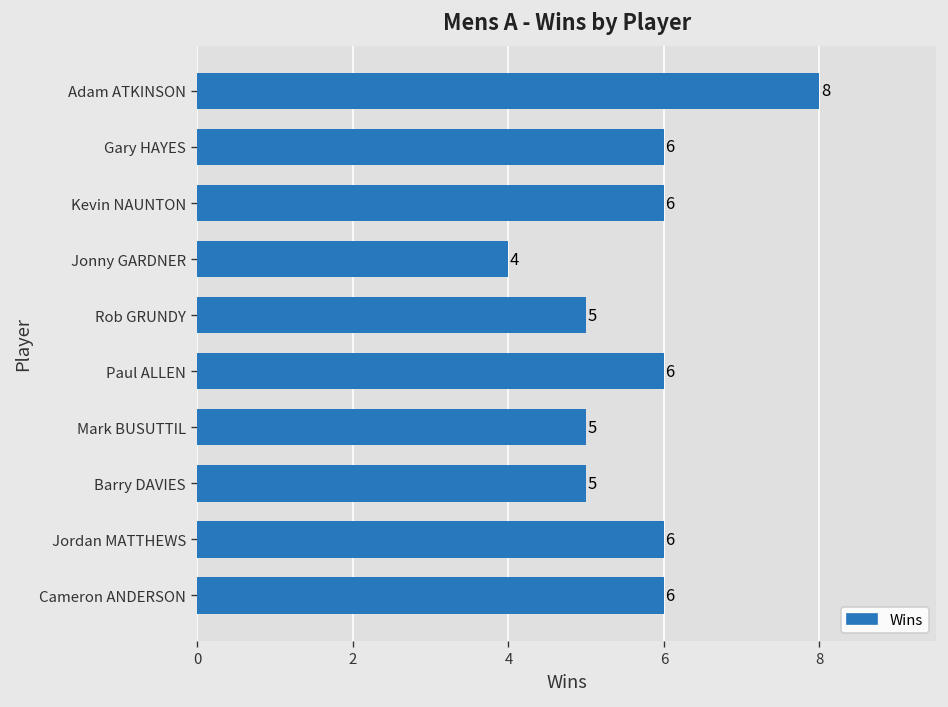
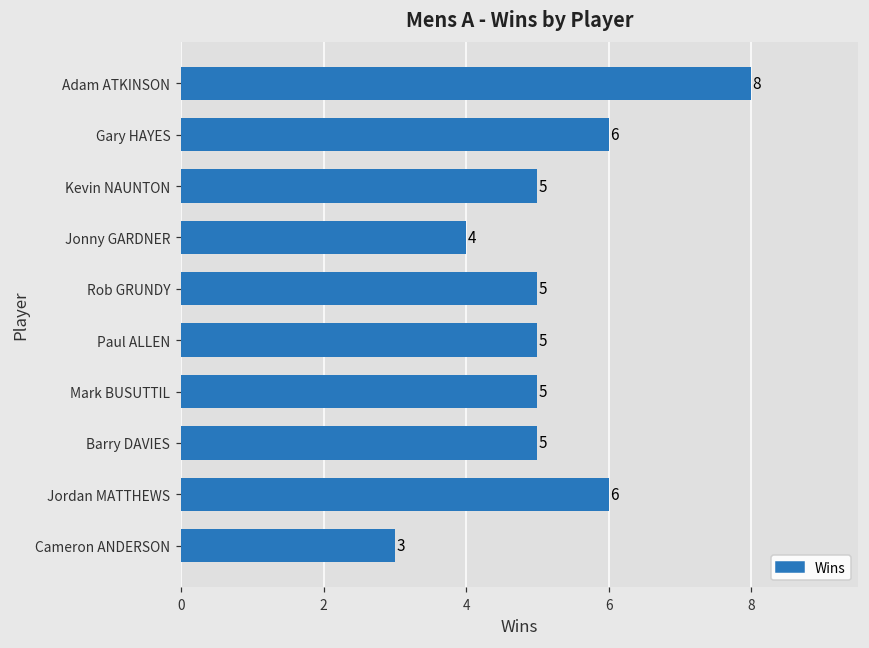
Kevin NAUNTON: 6 -> 5
Paul ALLEN: 6 -> 5
Cameron ANDERSON: 6 -> 3
